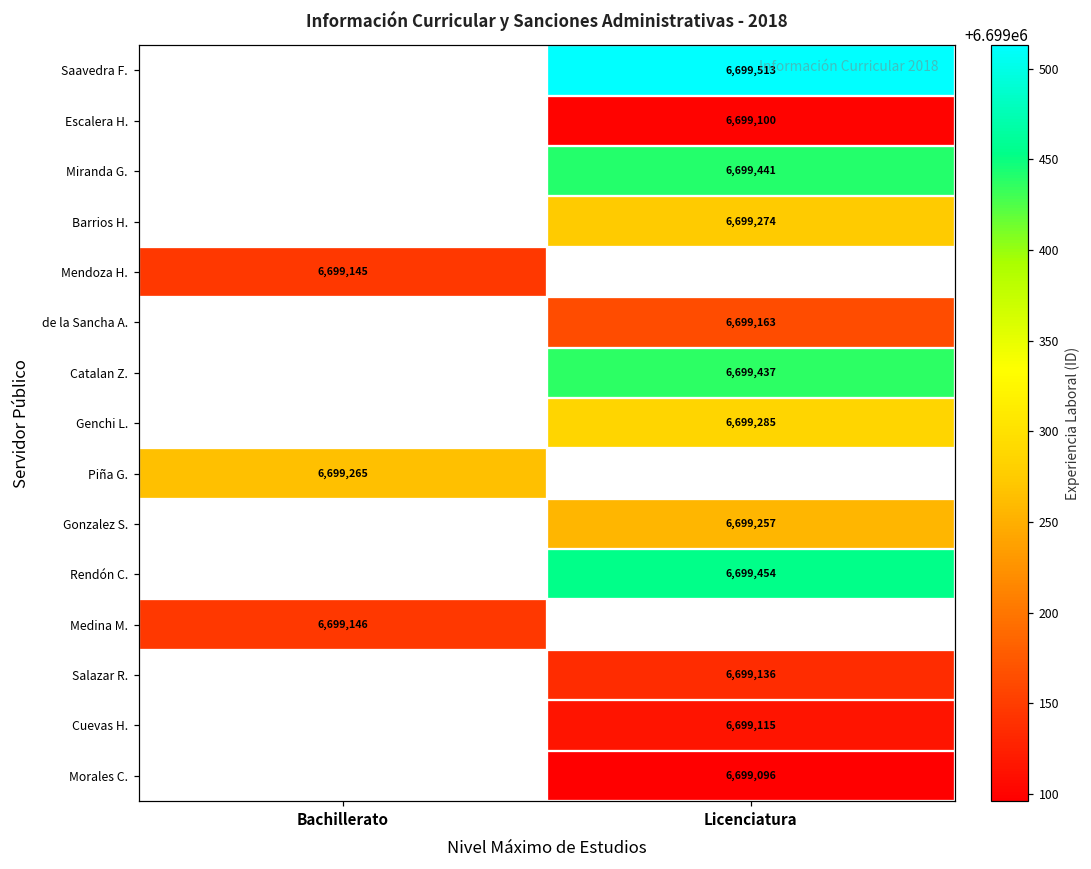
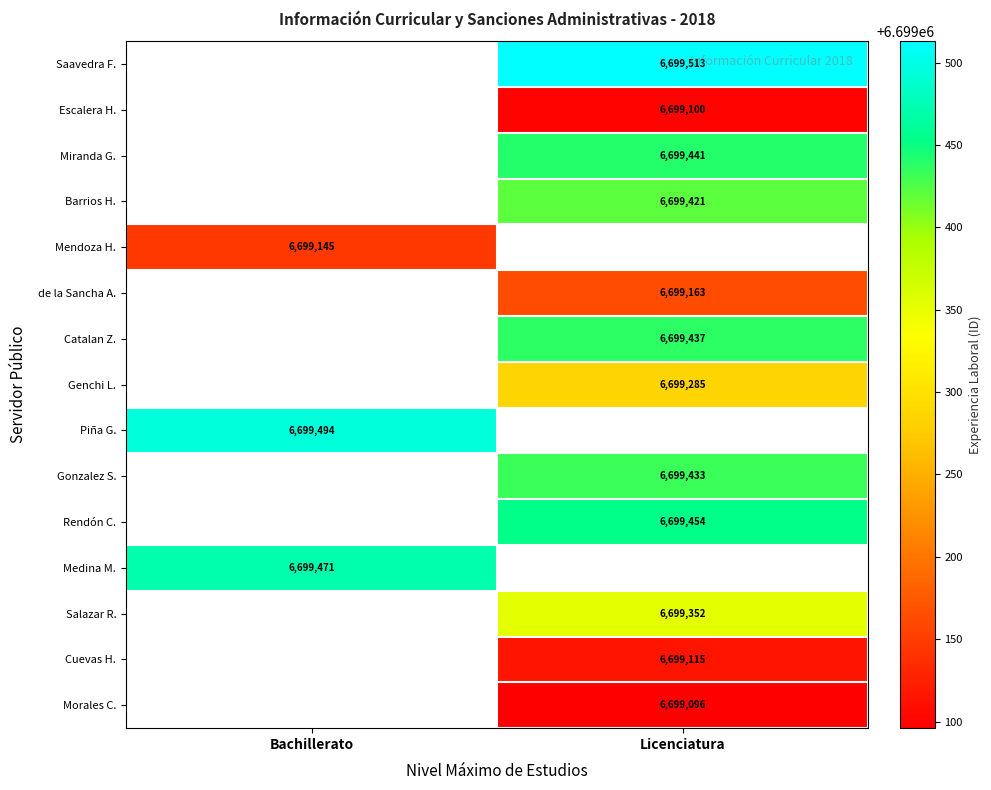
Barrios H., Licenciatura: 6,699,274 -> 6,699,421
Piña G., Bachillerato: 6,699,265 -> 6,699,494
Gonzalez S., Licenciatura: 6,699,257 -> 6,699,433
Medina M., Bachillerato: 6,699,146 -> 6,699,471
Salazar R., Licenciatura: 6,699,136 -> 6,699,352
